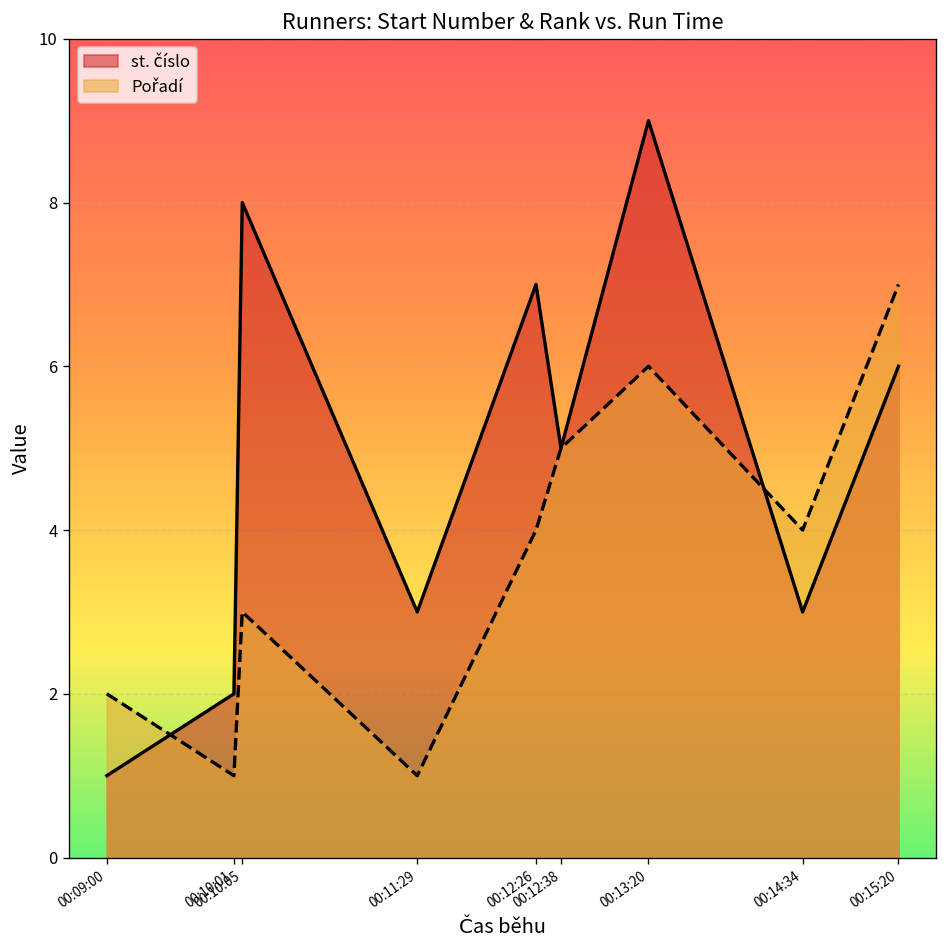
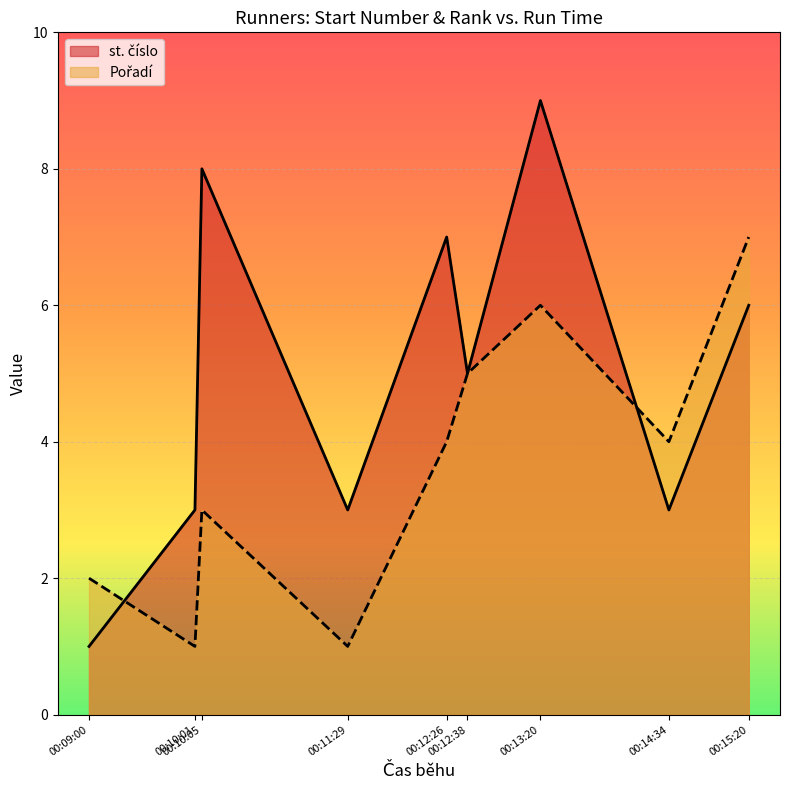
st. číslo, 00:10:01: 2 -> 3
